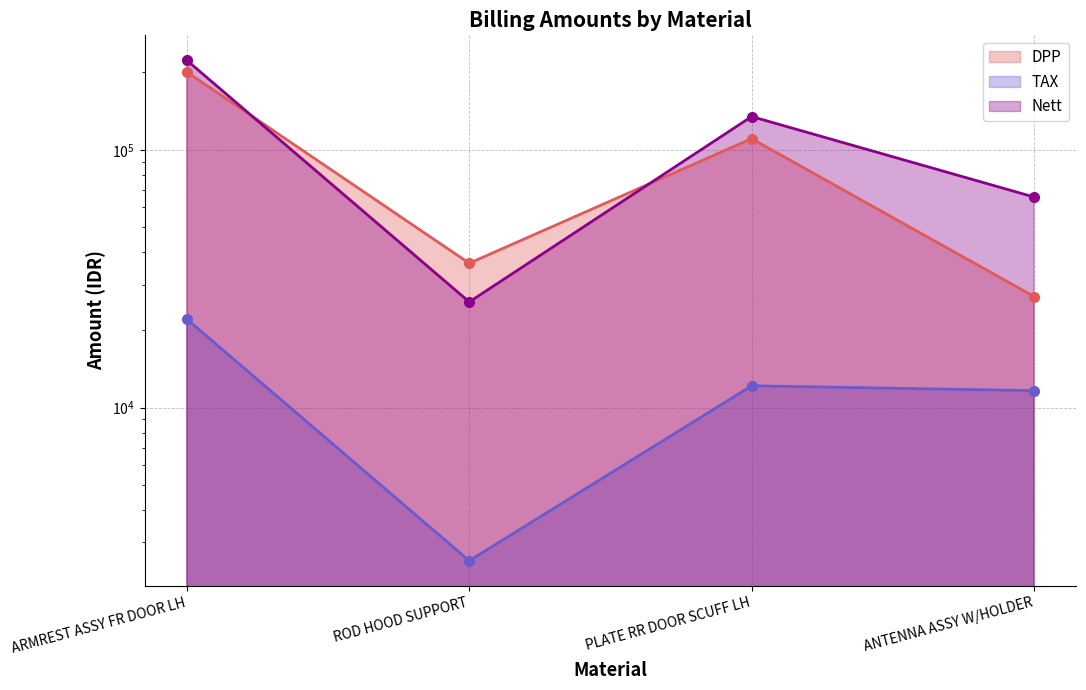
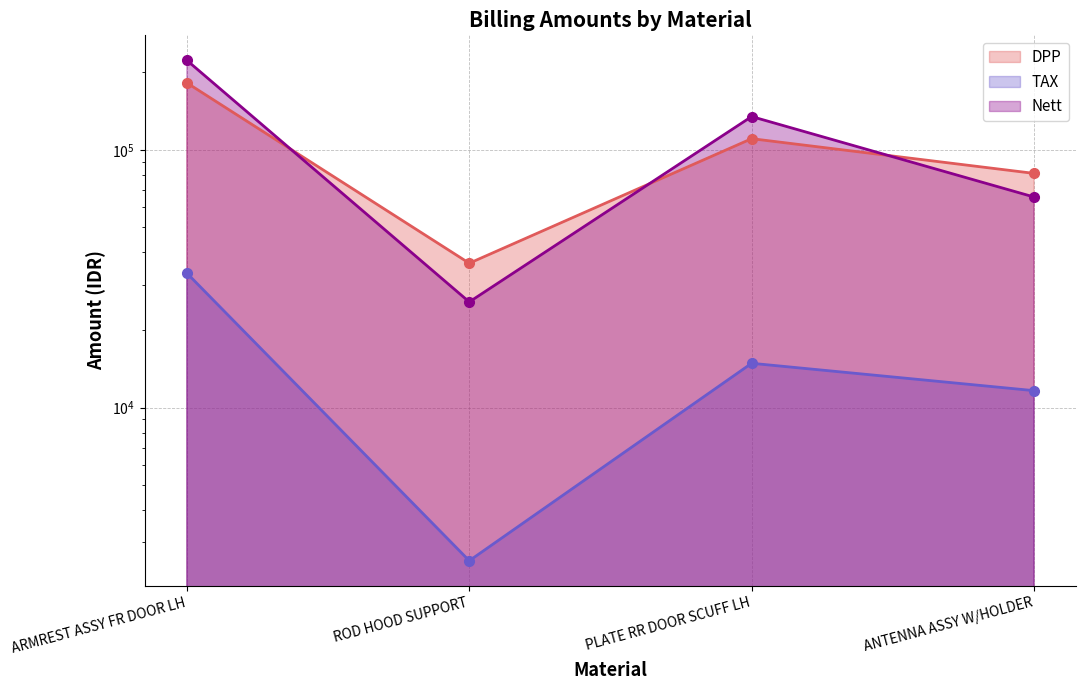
DPP, ARMREST ASSY FR DOOR LH: 200000 -> 180000
TAX, ARMREST ASSY FR DOOR LH: 22000 -> 33000
TAX, PLATE RR DOOR SCUFF LH: 12000 -> 15000
DPP, ANTENNA ASSY W/HOLDER: 27000 -> 81000
